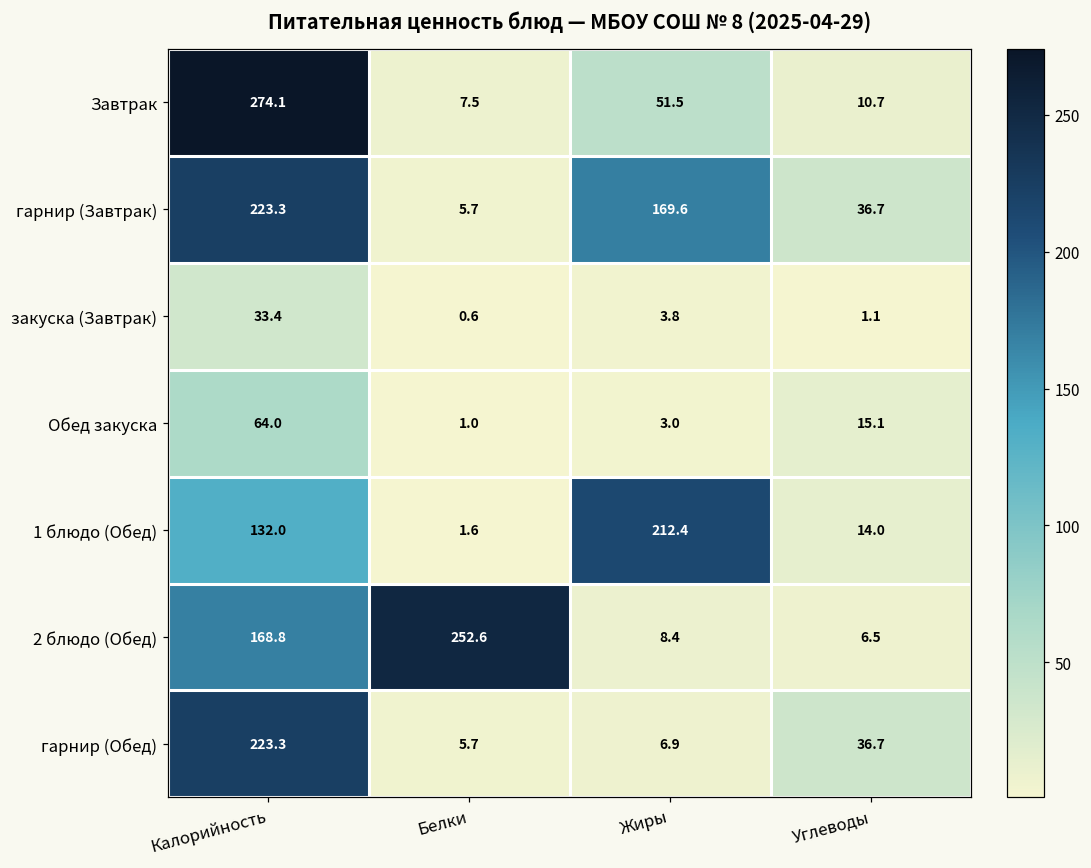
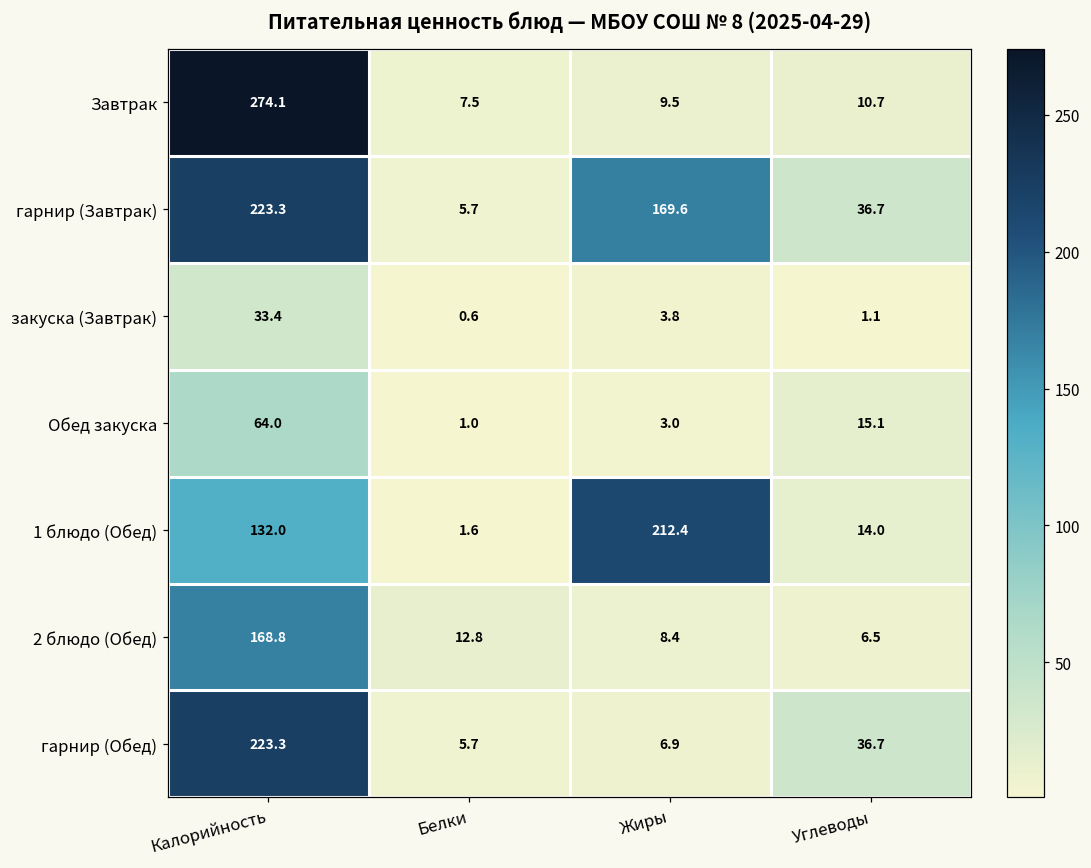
Завтрак, Жиры: 51.5 -> 9.5
2 блюдо (Обед), Белки: 252.6 -> 12.8
